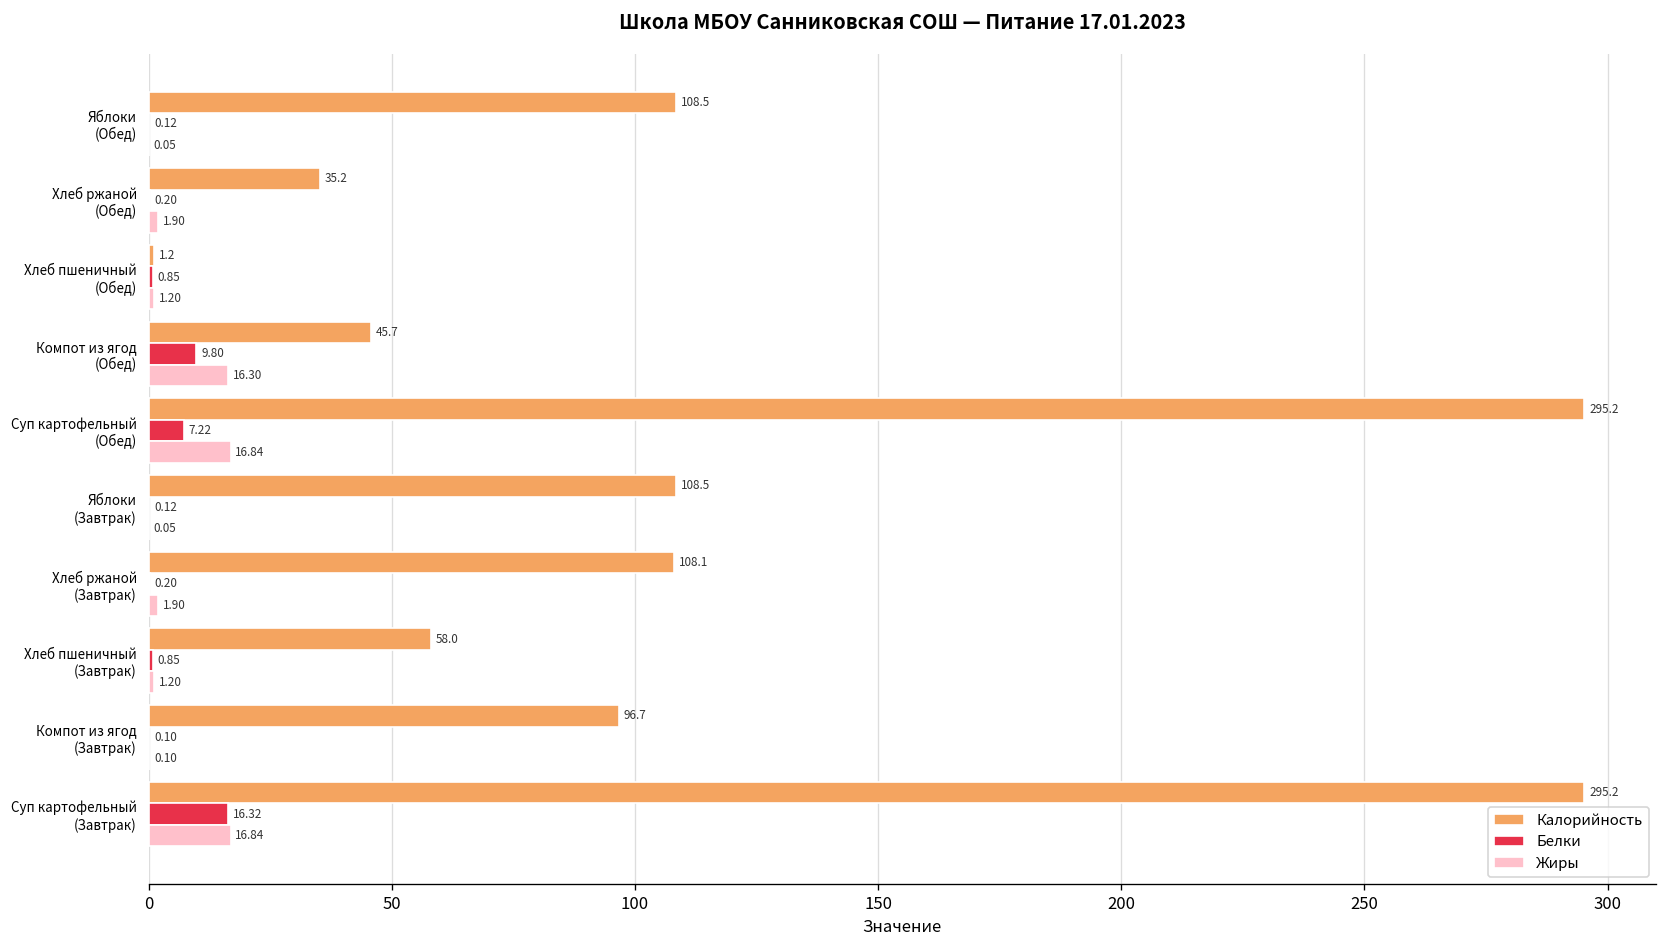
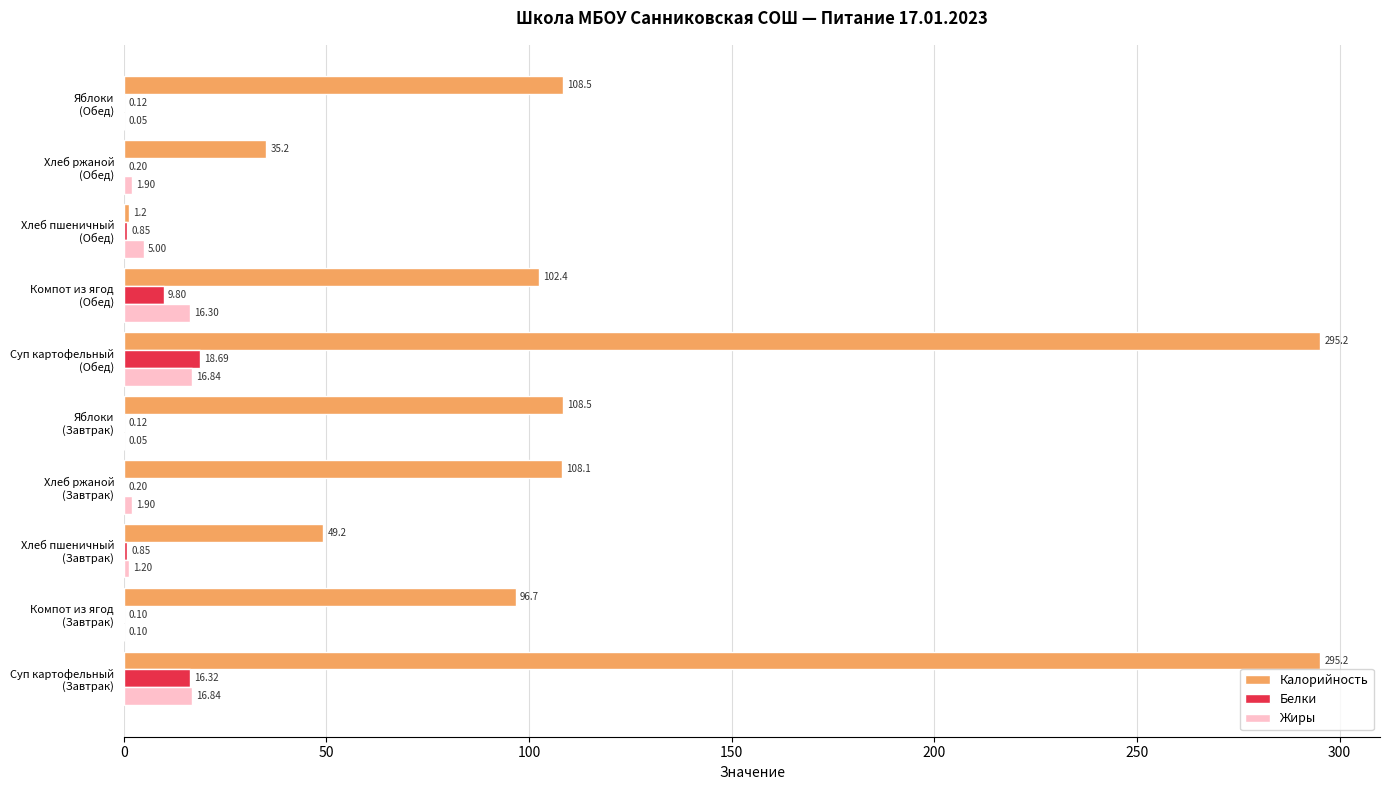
Жиры, Хлеб пшеничный (Обед): 1.20 -> 5.00
Калорийность, Компот из ягод (Обед): 45.7 -> 102.4
Белки, Суп картофельный (Обед): 7.22 -> 18.69
Калорийность, Хлеб пшеничный (Завтрак): 58.0 -> 49.2
